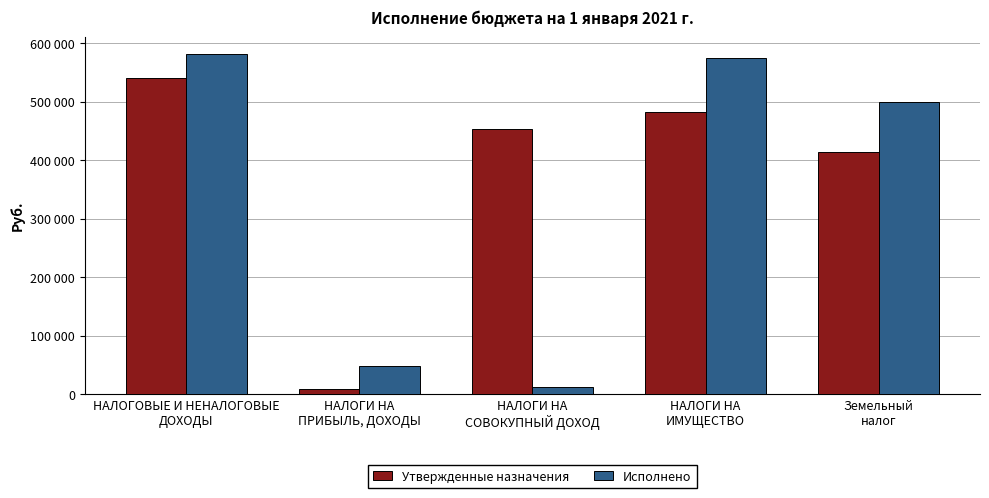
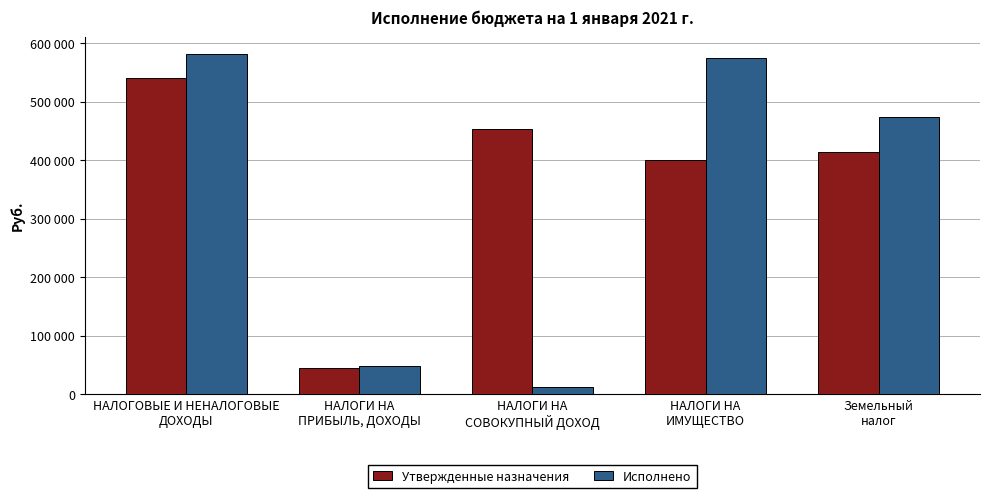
Утвержденные назначения, НАЛОГИ НА ПРИБЫЛЬ, ДОХОДЫ: 10000 -> 40000
Утвержденные назначения, НАЛОГИ НА ИМУЩЕСТВО: 480000 -> 400000
Исполнено, Земельный налог: 500000 -> 470000
